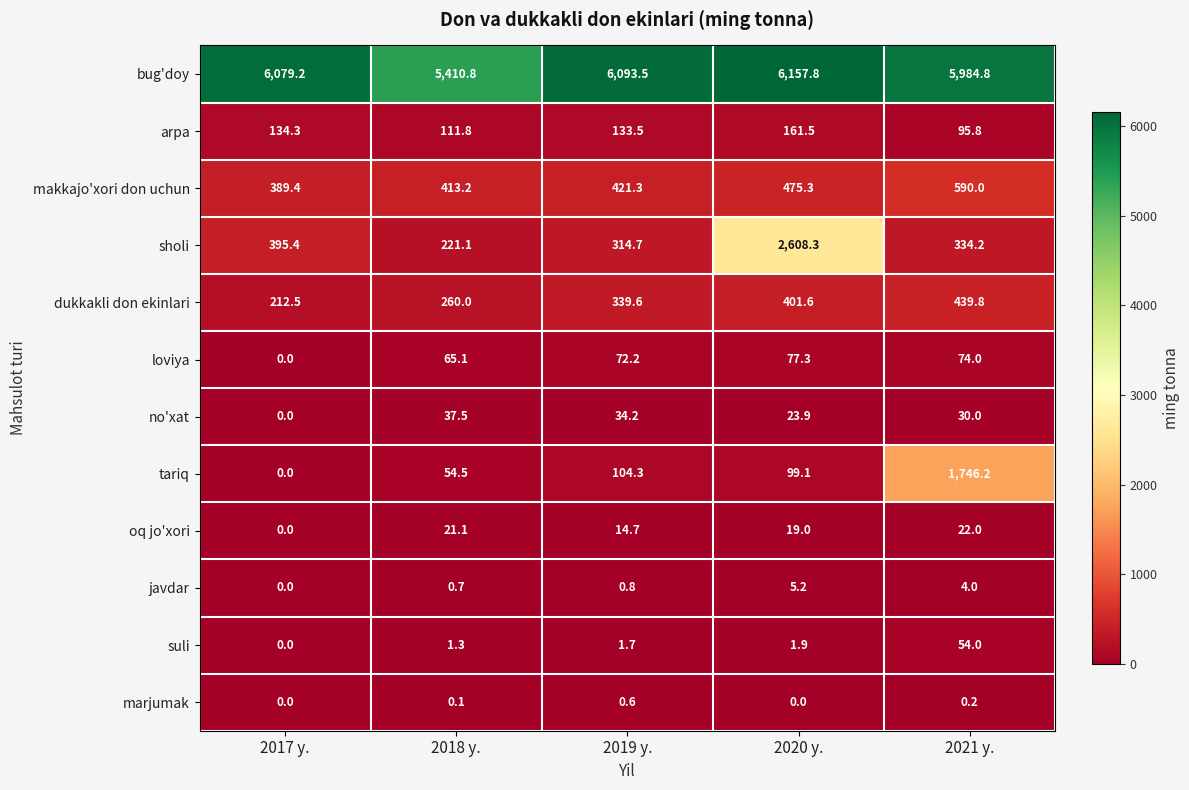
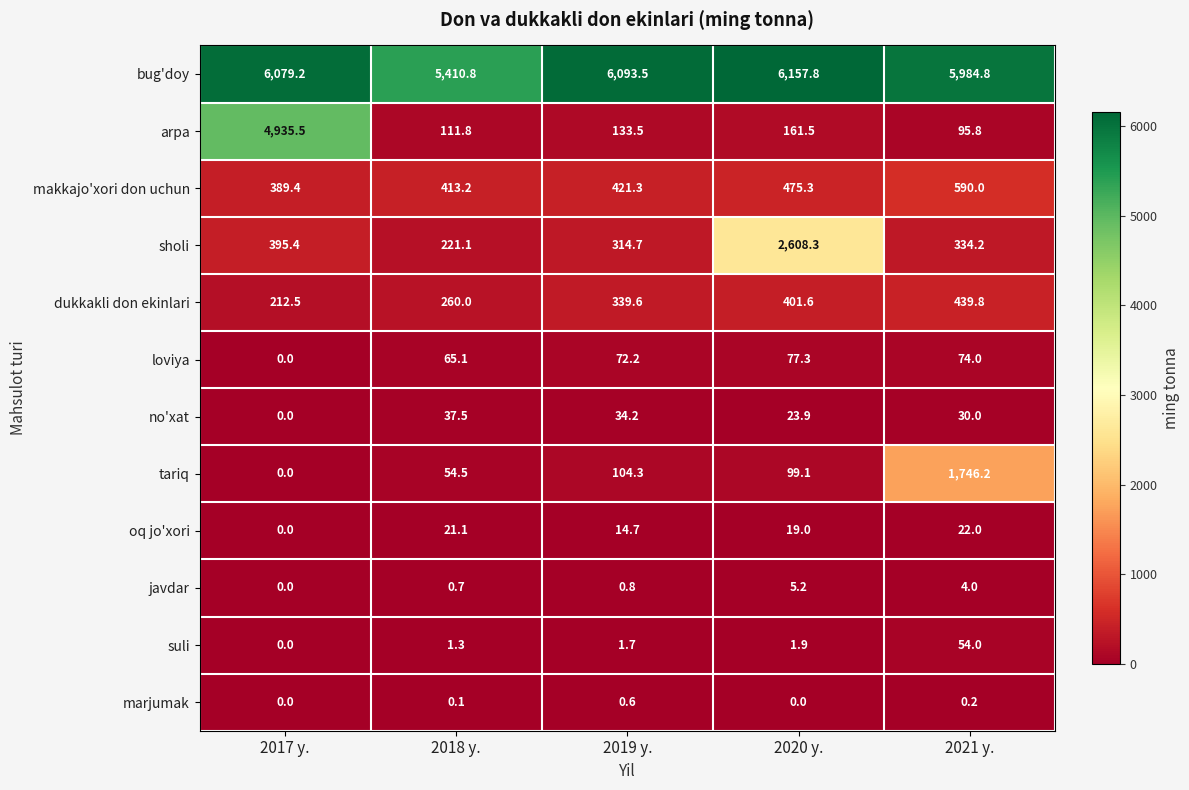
arpa, 2017 y.: 134.3 -> 4,935.5
